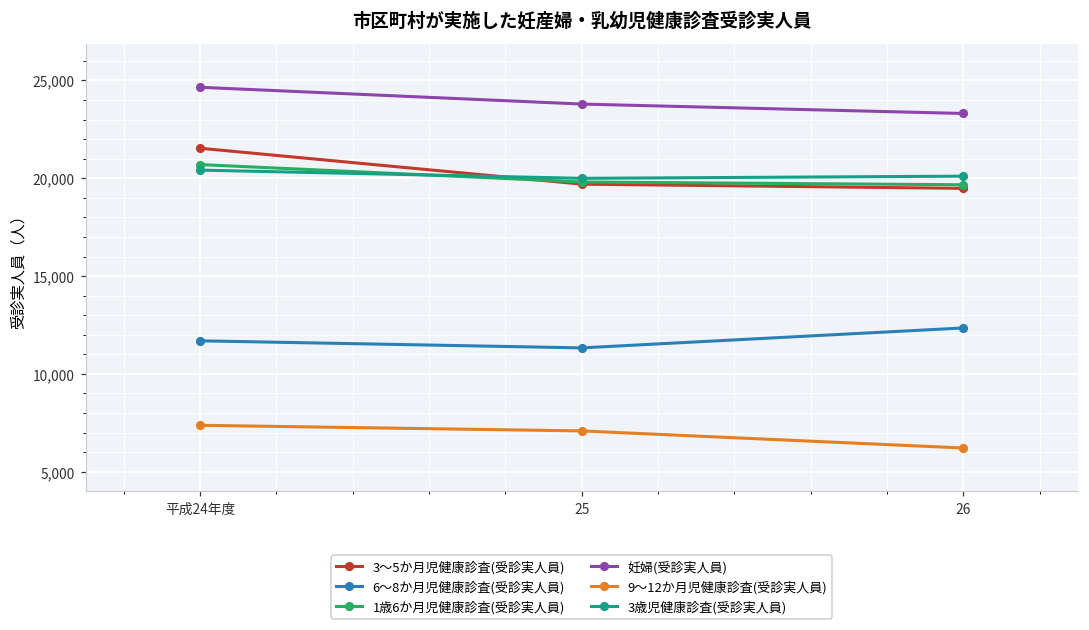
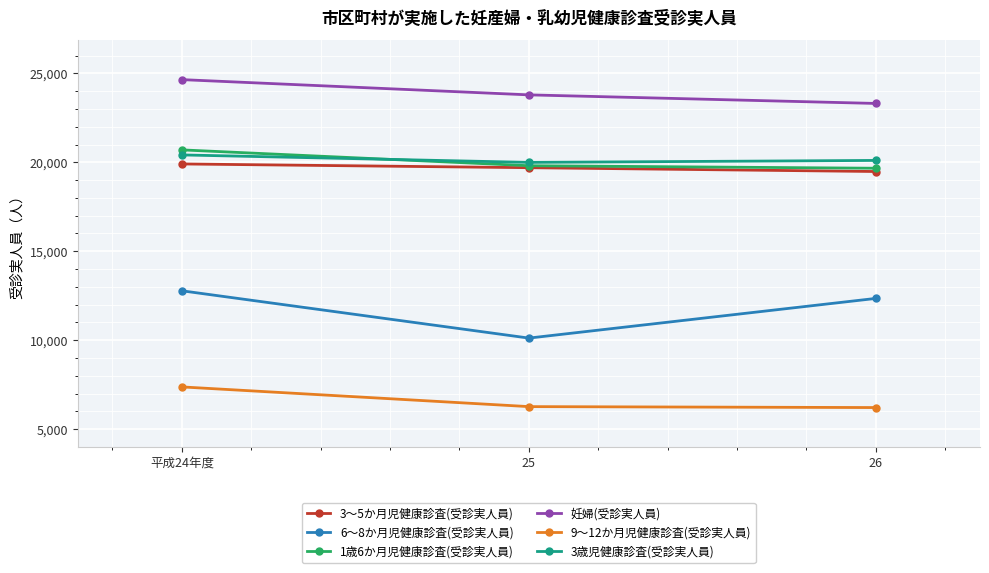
3～5か月児健康診査(受診実人員), 平成24年度: 21,500 -> 19,900
6～8か月児健康診査(受診実人員), 平成24年度: 11,700 -> 12,800
6～8か月児健康診査(受診実人員), 25: 11,300 -> 10,100
9～12か月児健康診査(受診実人員), 25: 7,100 -> 6,300
